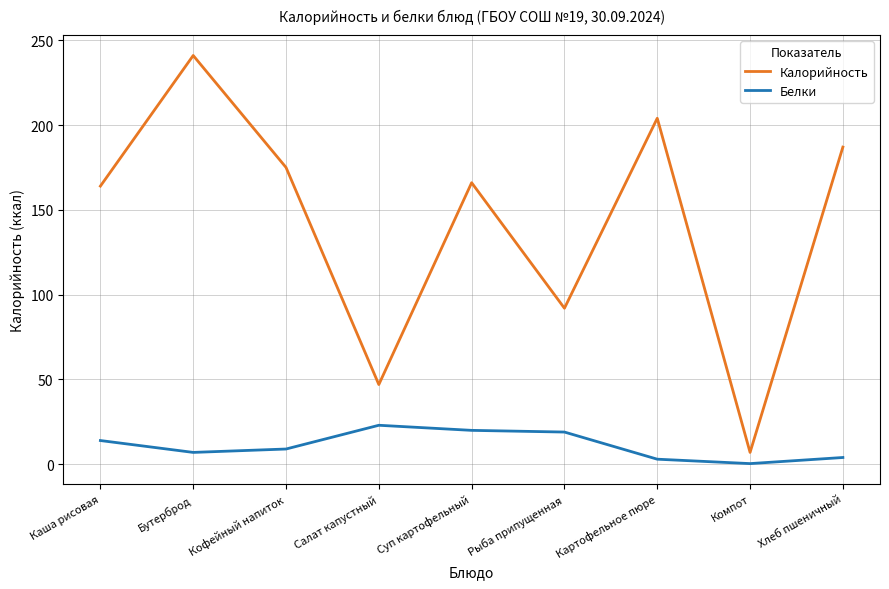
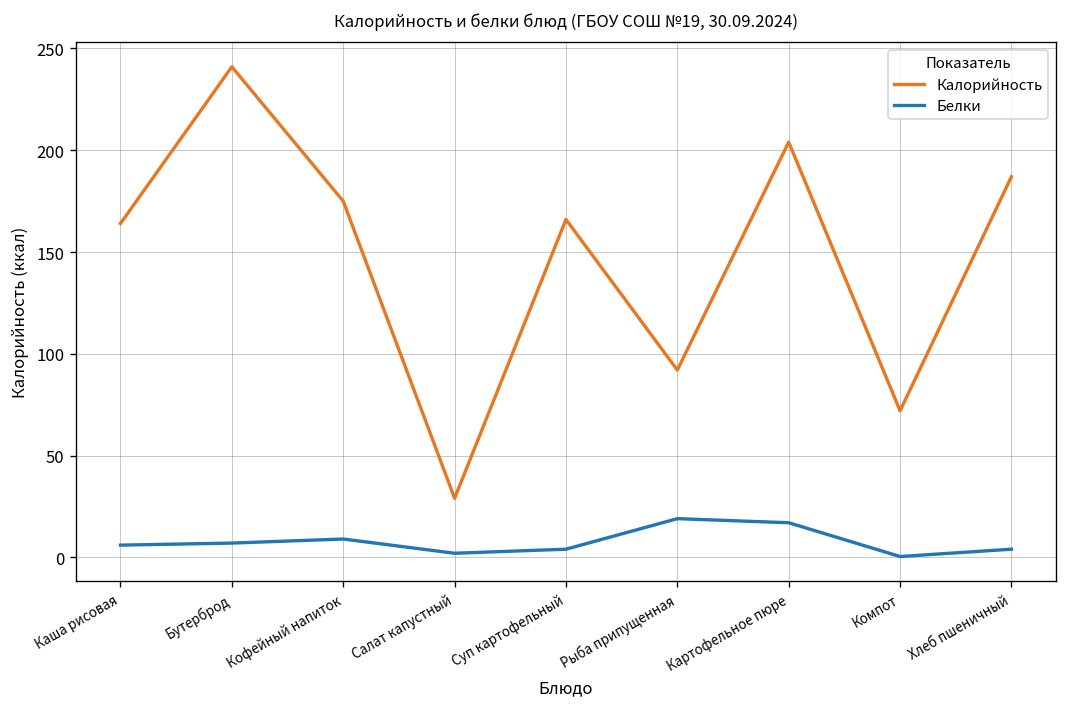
Белки, Каша рисовая: 14 -> 6
Калорийность, Салат капустный: 47 -> 29
Белки, Салат капустный: 23 -> 2
Белки, Суп картофельный: 20 -> 4
Белки, Картофельное пюре: 3 -> 17
Калорийность, Компот: 7 -> 72
